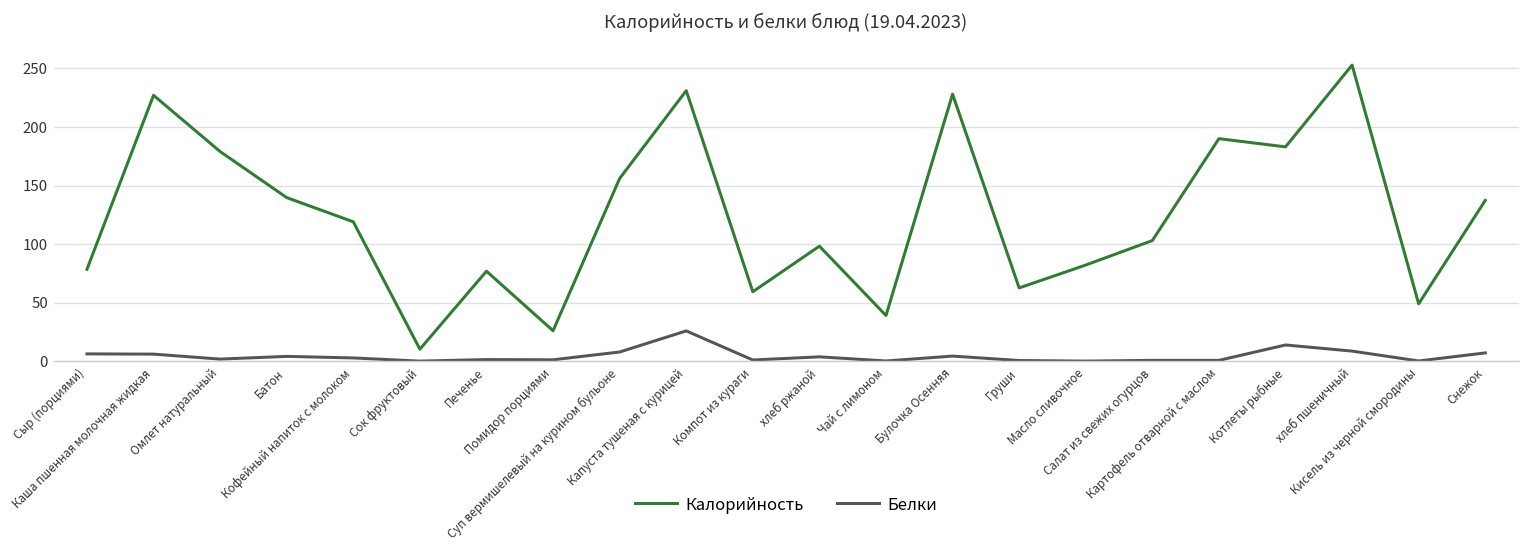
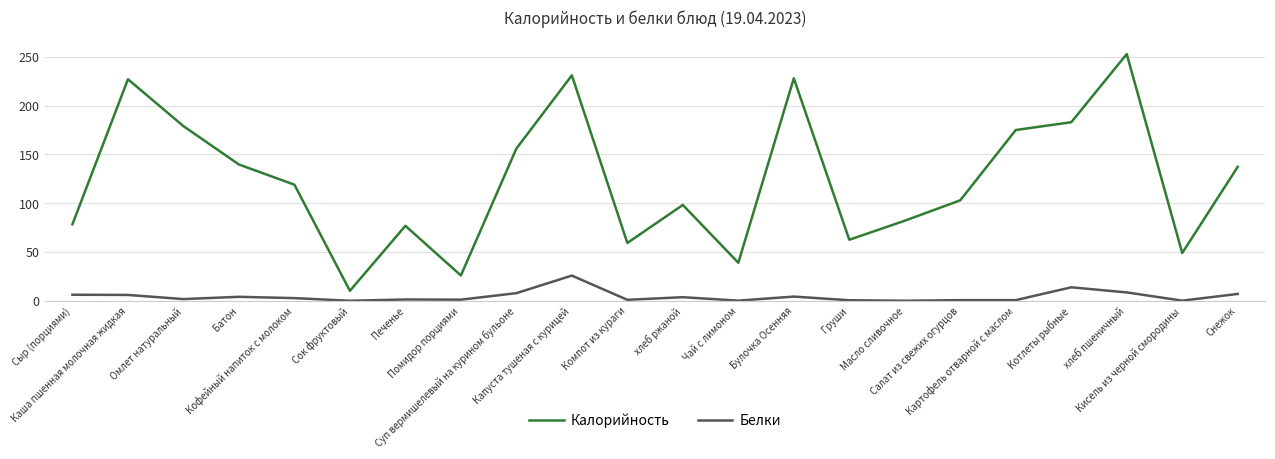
Калорийность, Картофель отварной с маслом: 190 -> 180
